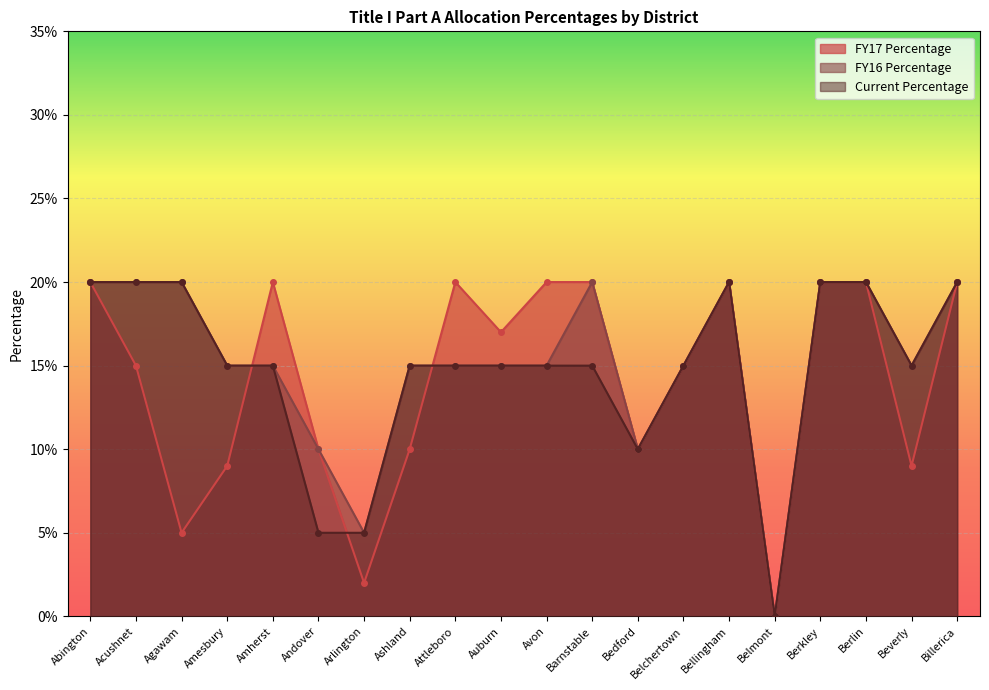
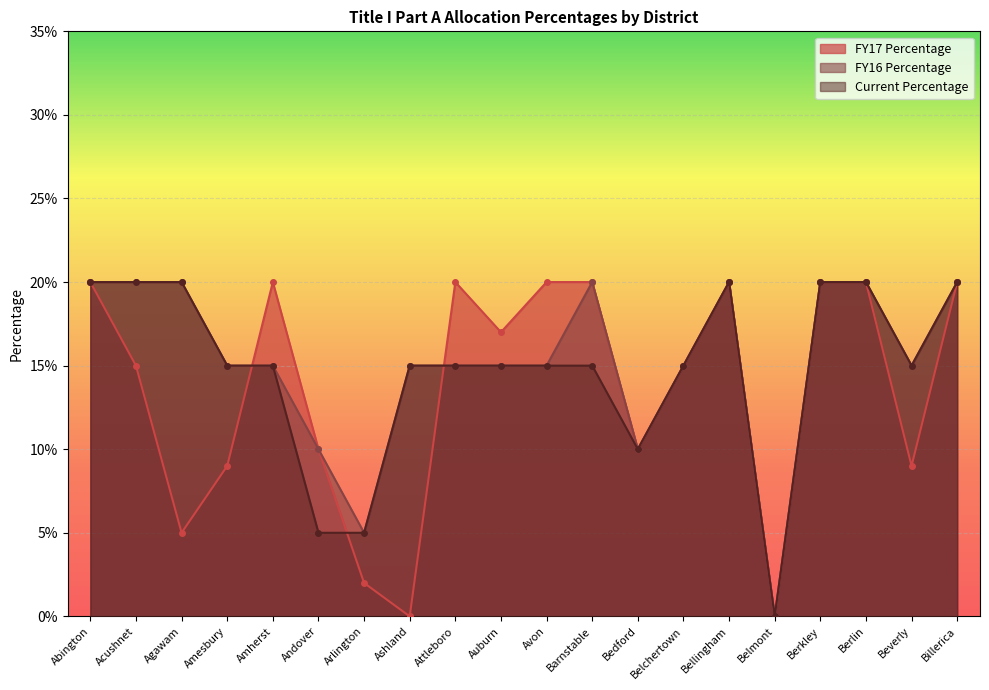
FY17 Percentage, Ashland: 10.0% -> 0.0%
